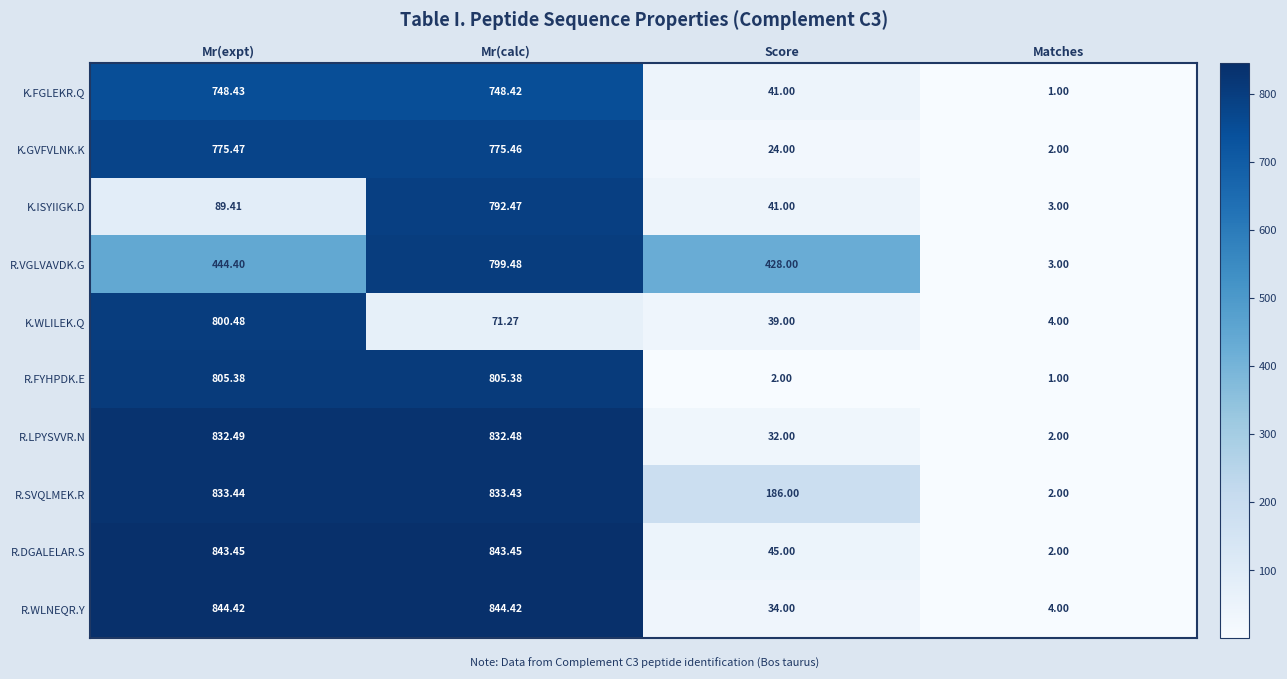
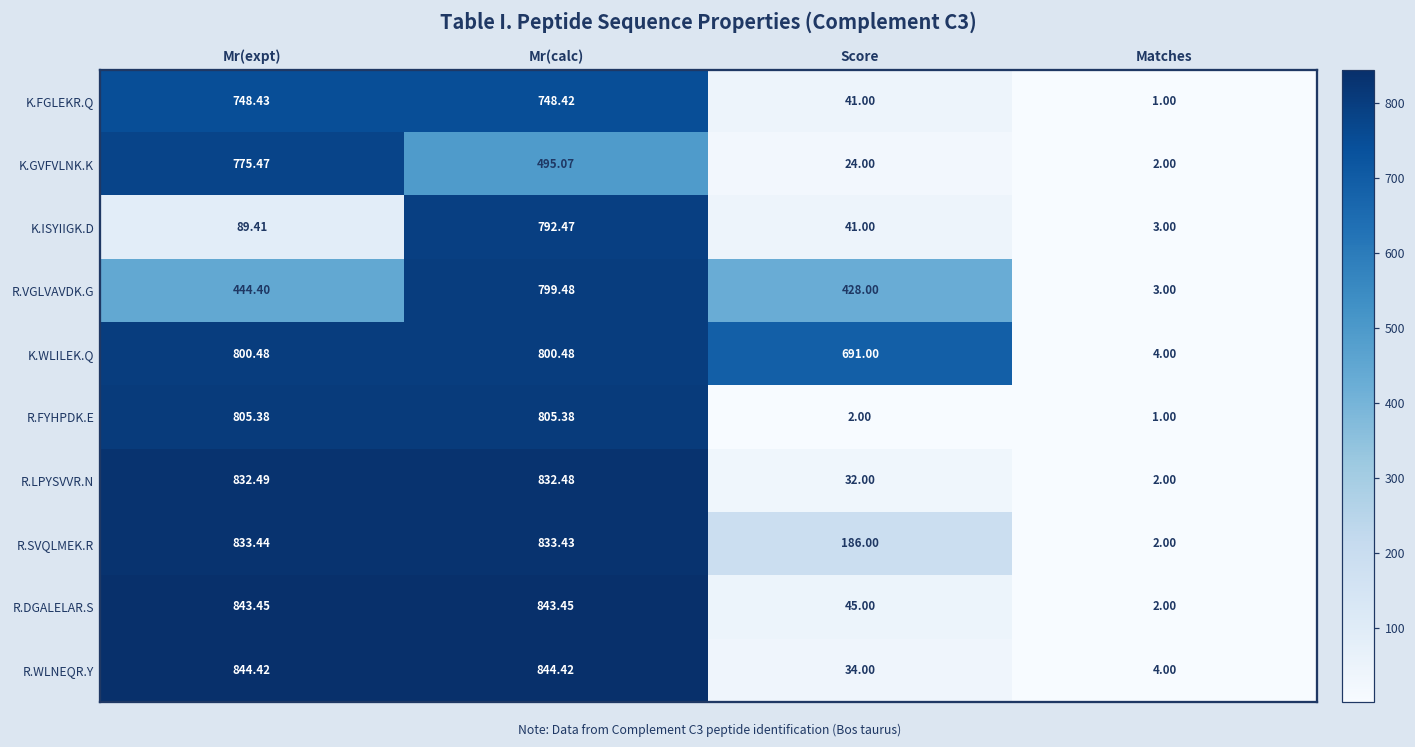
K.GVFVLNK.K, Mr(calc): 775.46 -> 495.07
K.WLILEK.Q, Mr(calc): 71.27 -> 800.48
K.WLILEK.Q, Score: 39.00 -> 691.00
